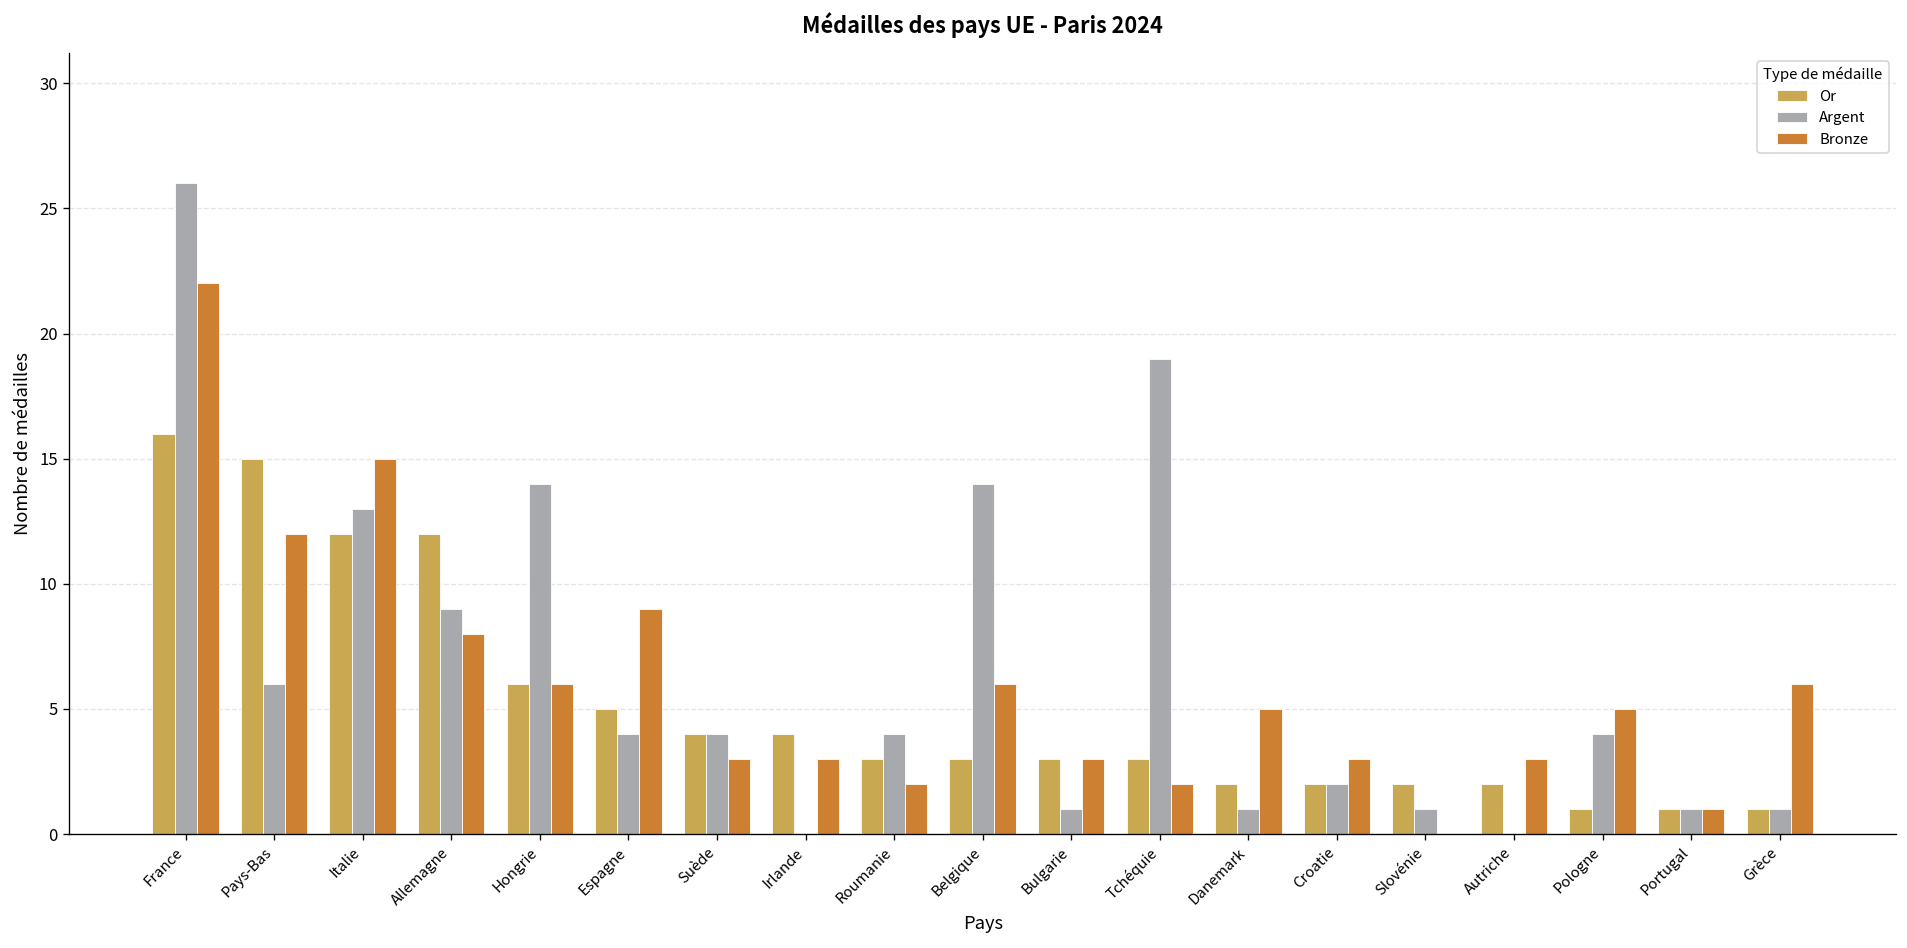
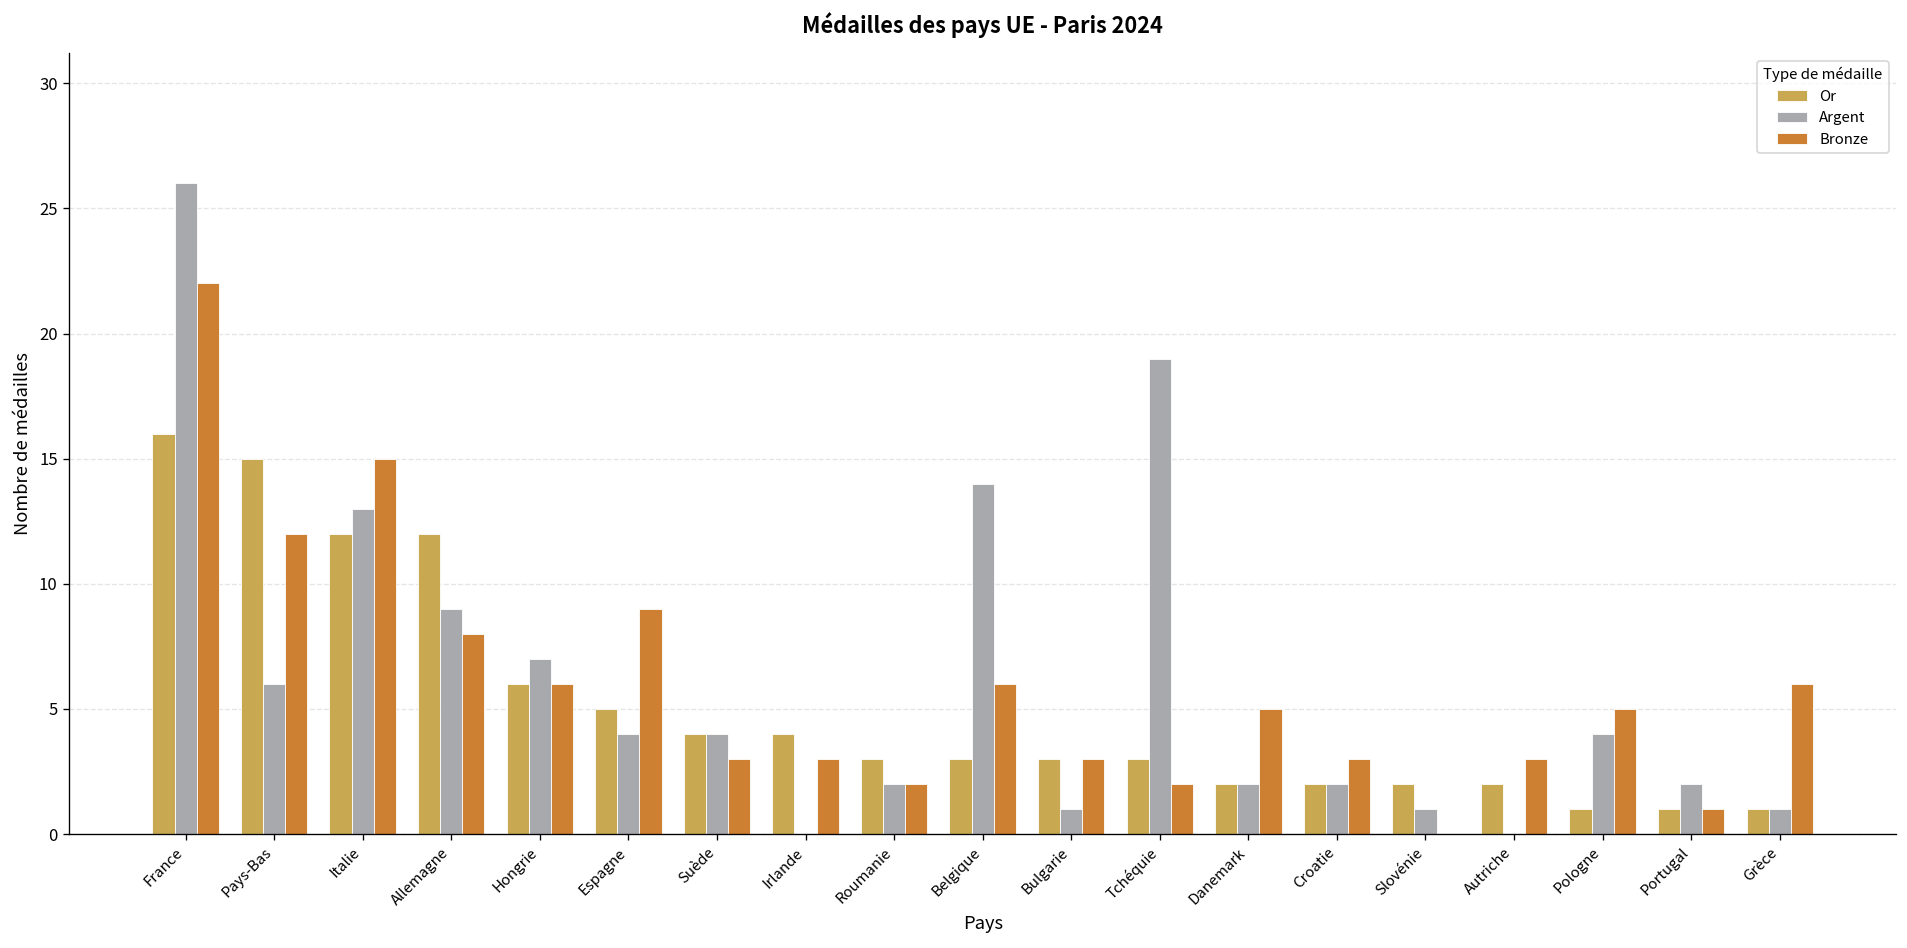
Argent, Hongrie: 14 -> 7
Argent, Roumanie: 4 -> 2
Argent, Danemark: 1 -> 2
Argent, Portugal: 1 -> 2
